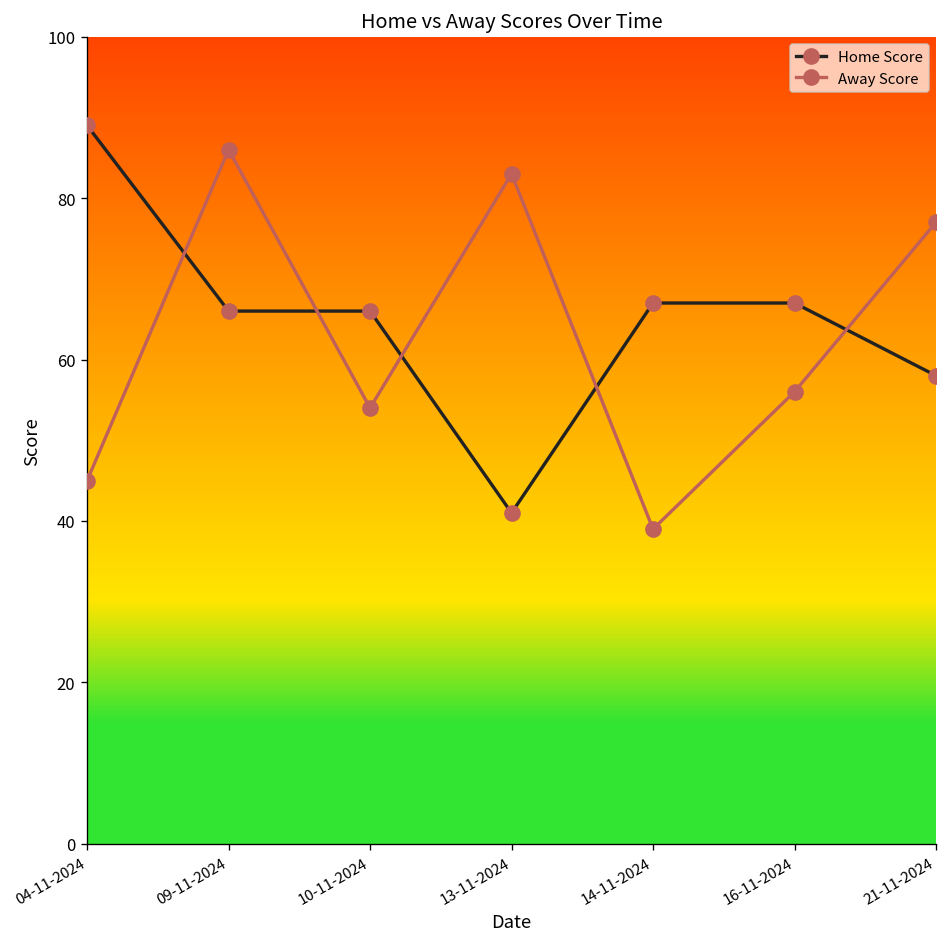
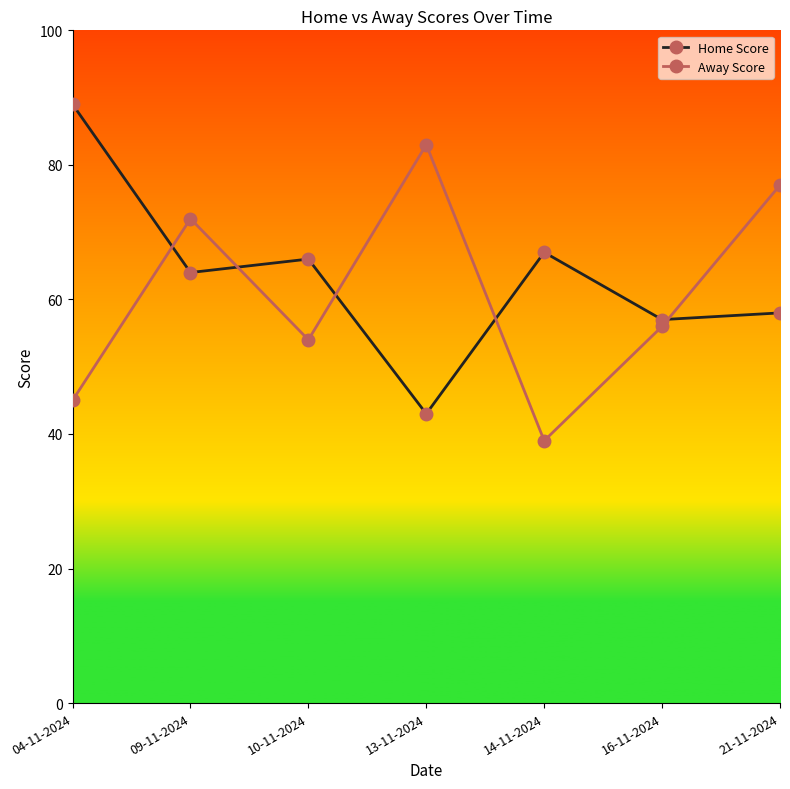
Home Score, 09-11-2024: 66 -> 64
Away Score, 09-11-2024: 86 -> 72
Home Score, 13-11-2024: 41 -> 43
Home Score, 16-11-2024: 67 -> 57
